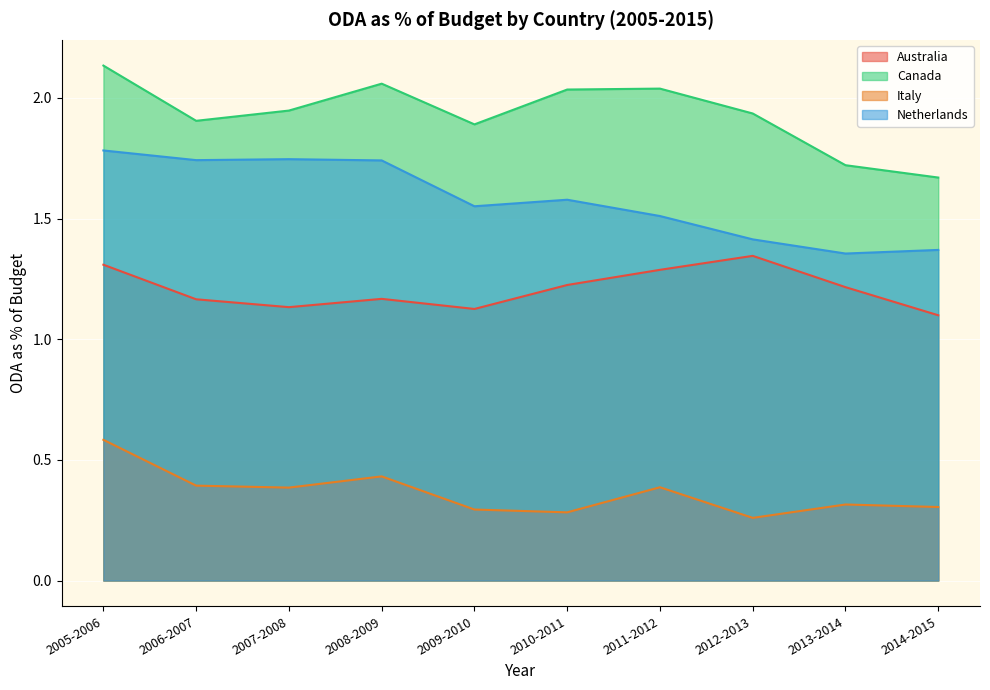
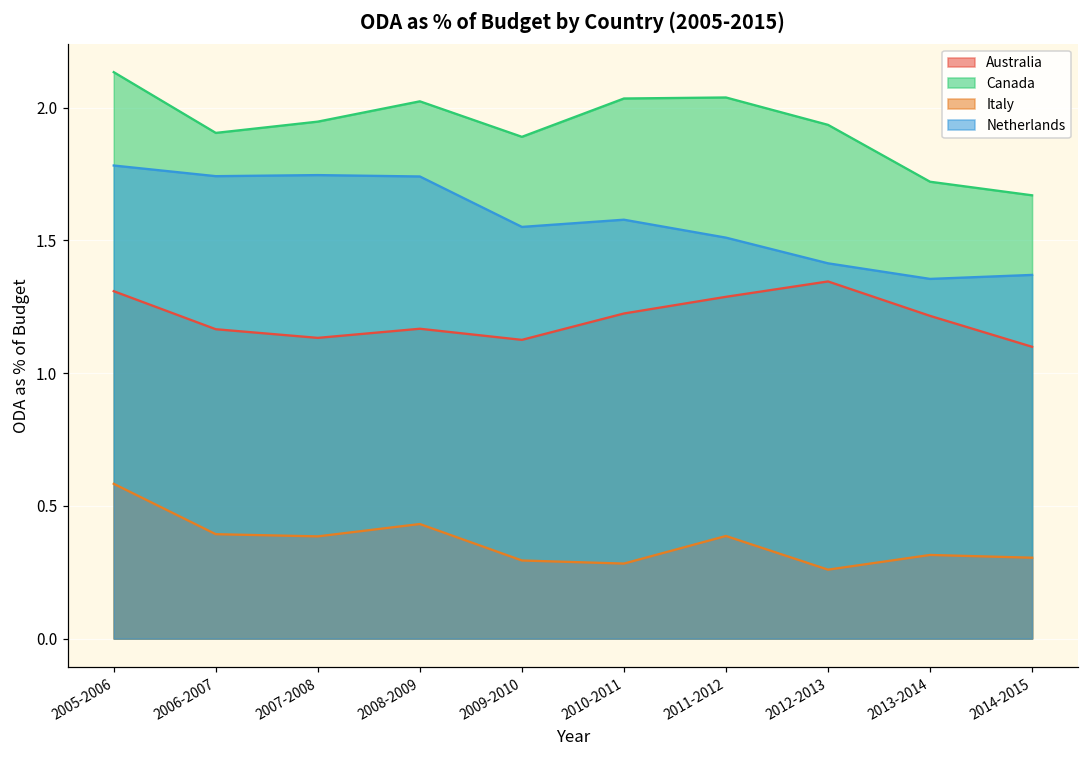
Canada, 2008-2009: 2.06 -> 2.02
